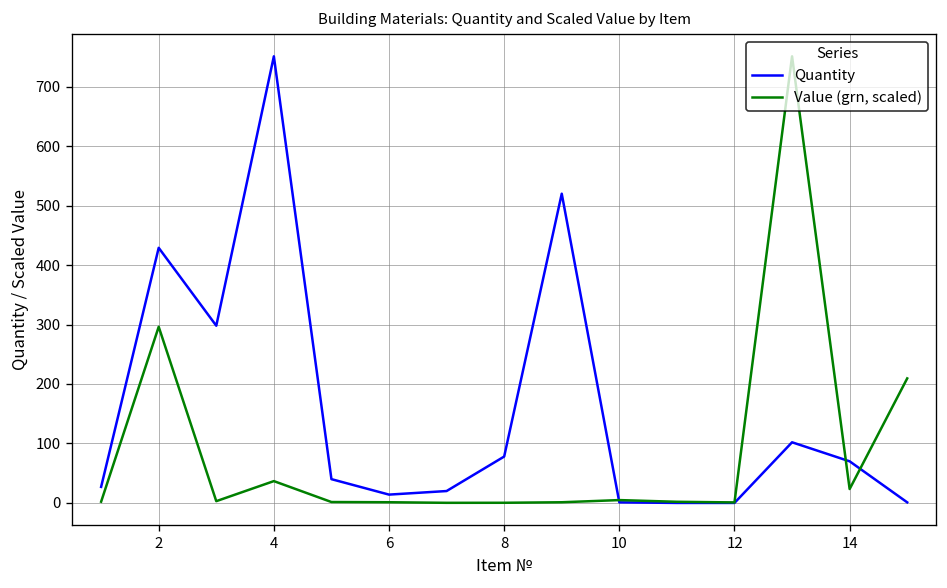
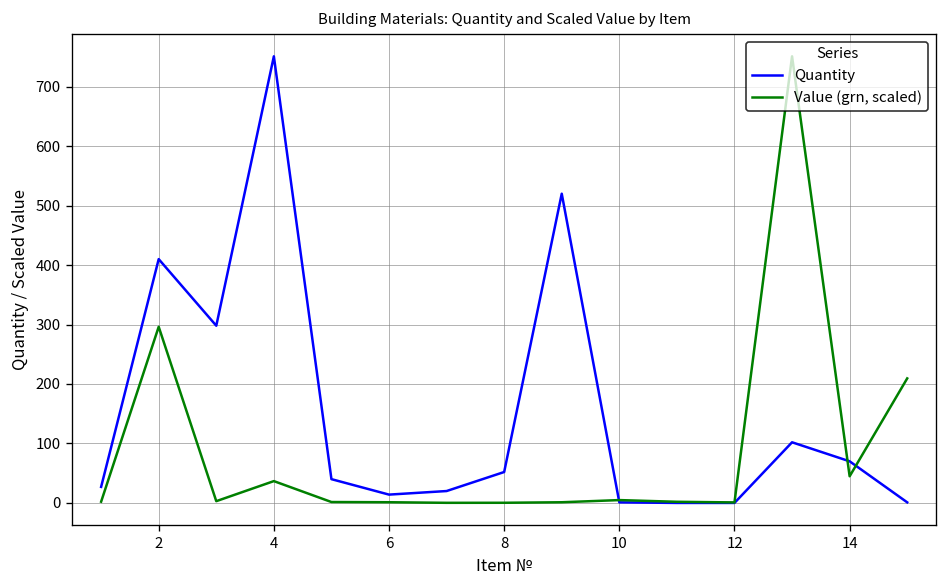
Quantity, 2: 430 -> 410
Quantity, 8: 80 -> 50
Value (grn, scaled), 14: 20 -> 40
